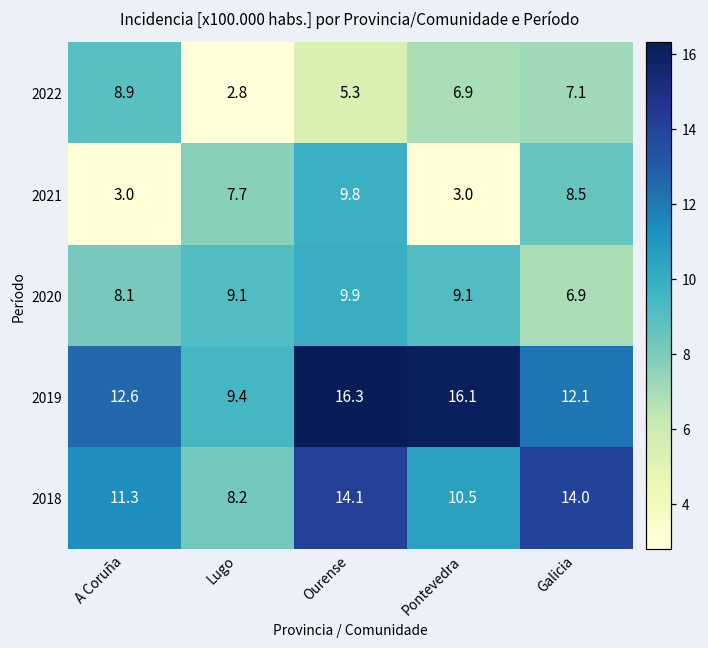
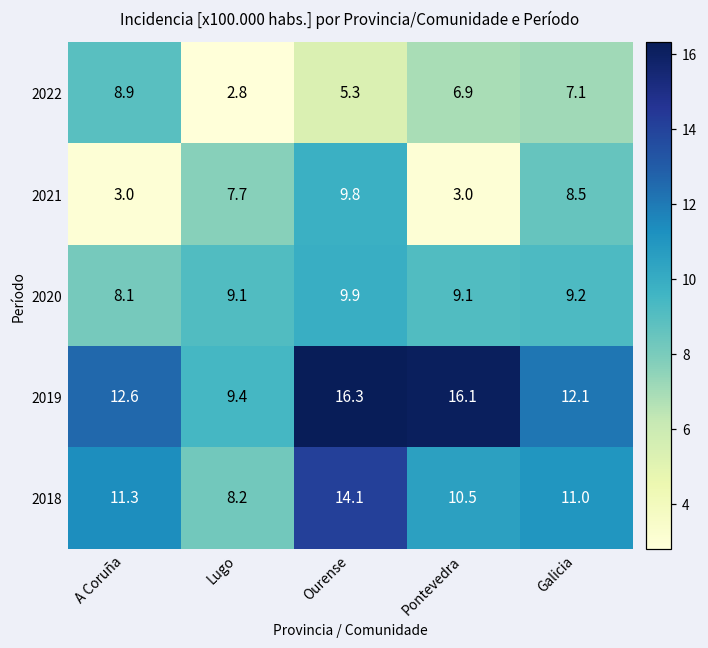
2020, Galicia: 6.9 -> 9.2
2018, Galicia: 14.0 -> 11.0
